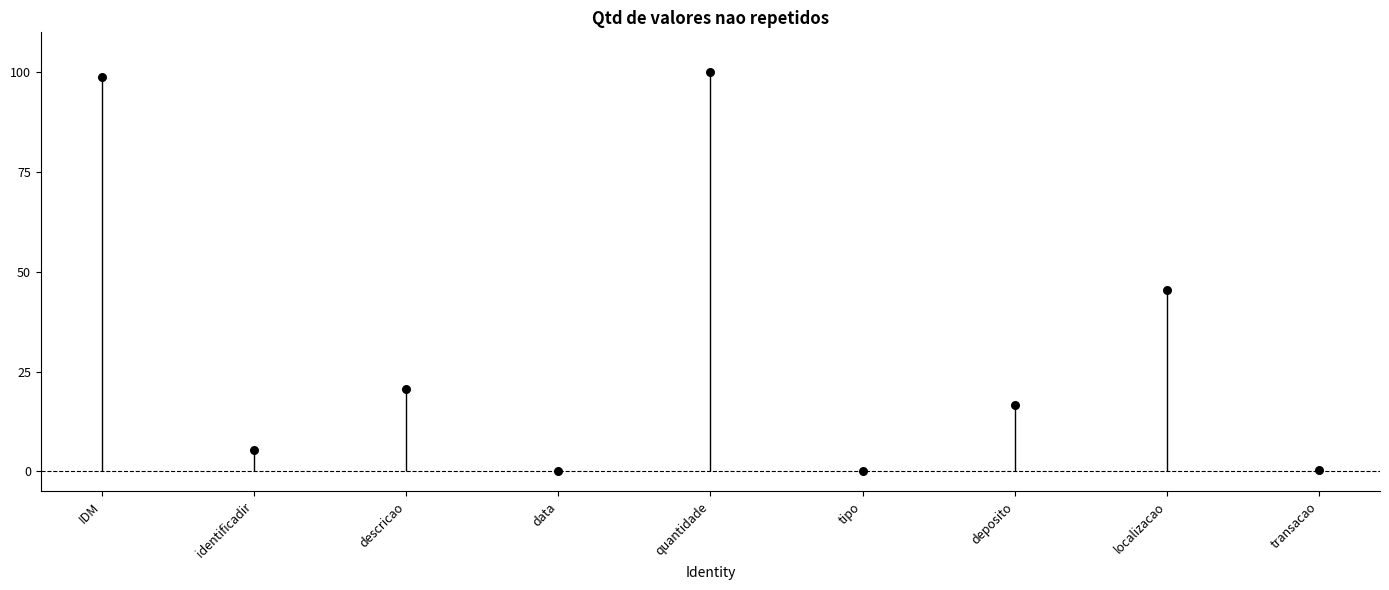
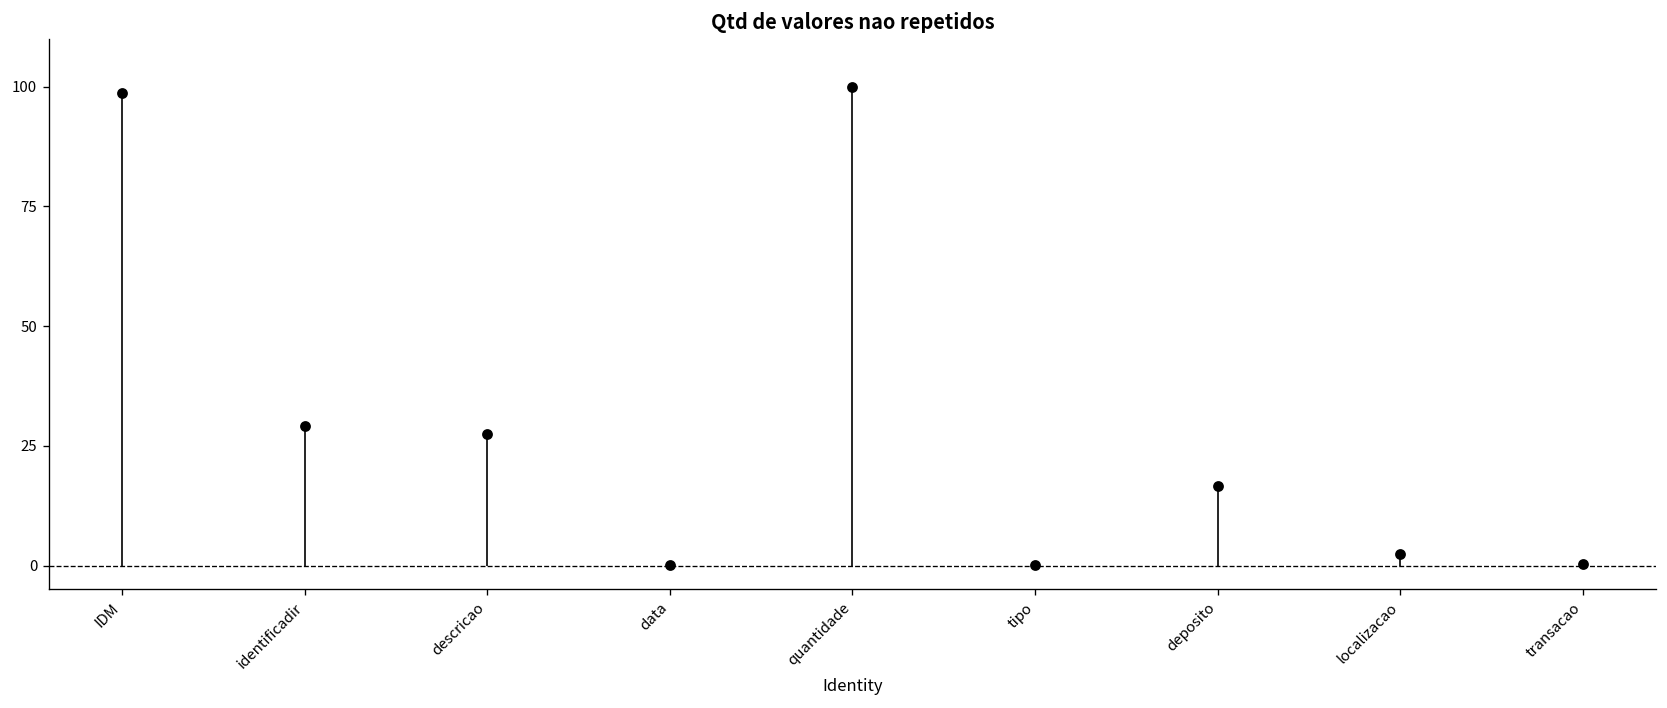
identificadir: 5 -> 29
descricao: 21 -> 27
localizacao: 45 -> 2
